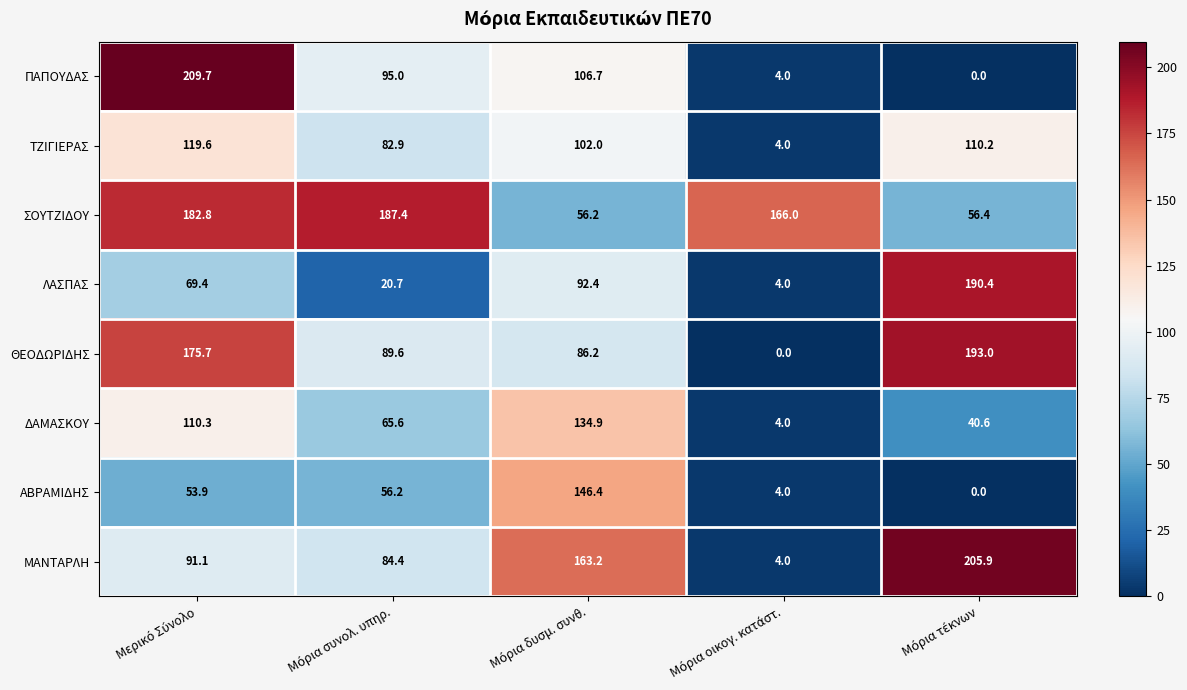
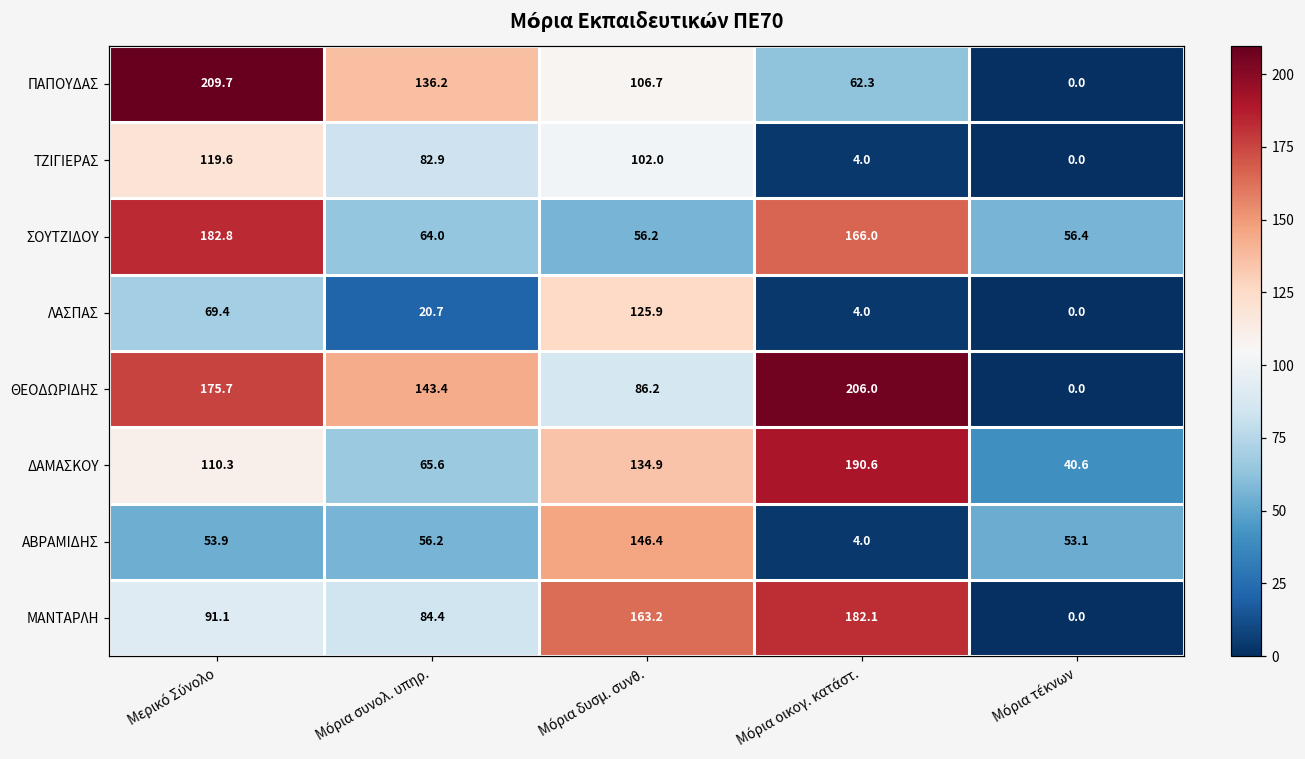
ΠΑΠΟΥΔΑΣ, Μόρια συνολ. υπηρ.: 95.0 -> 136.2
ΠΑΠΟΥΔΑΣ, Μόρια οικογ. κατάστ.: 4.0 -> 62.3
ΤΖΙΓΙΕΡΑΣ, Μόρια τέκνων: 110.2 -> 0.0
ΣΟΥΤΖΙΔΟΥ, Μόρια συνολ. υπηρ.: 187.4 -> 64.0
ΛΑΣΠΑΣ, Μόρια δυσμ. συνθ.: 92.4 -> 125.9
ΛΑΣΠΑΣ, Μόρια τέκνων: 190.4 -> 0.0
ΘΕΟΔΩΡΙΔΗΣ, Μόρια συνολ. υπηρ.: 89.6 -> 143.4
ΘΕΟΔΩΡΙΔΗΣ, Μόρια οικογ. κατάστ.: 0.0 -> 206.0
ΘΕΟΔΩΡΙΔΗΣ, Μόρια τέκνων: 193.0 -> 0.0
ΔΑΜΑΣΚΟΥ, Μόρια οικογ. κατάστ.: 4.0 -> 190.6
ΑΒΡΑΜΙΔΗΣ, Μόρια τέκνων: 0.0 -> 53.1
ΜΑΝΤΑΡΛΗ, Μόρια οικογ. κατάστ.: 4.0 -> 182.1
ΜΑΝΤΑΡΛΗ, Μόρια τέκνων: 205.9 -> 0.0
